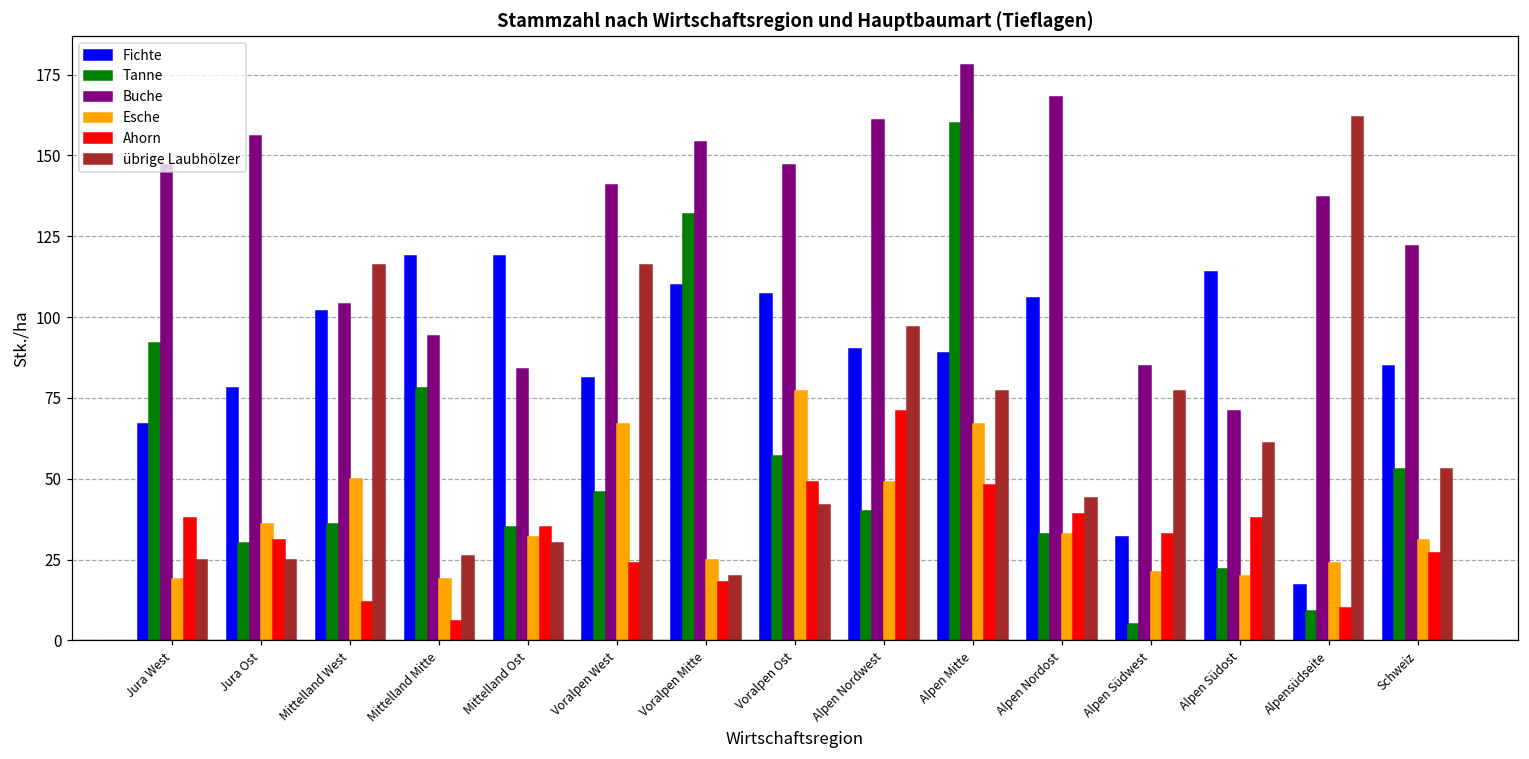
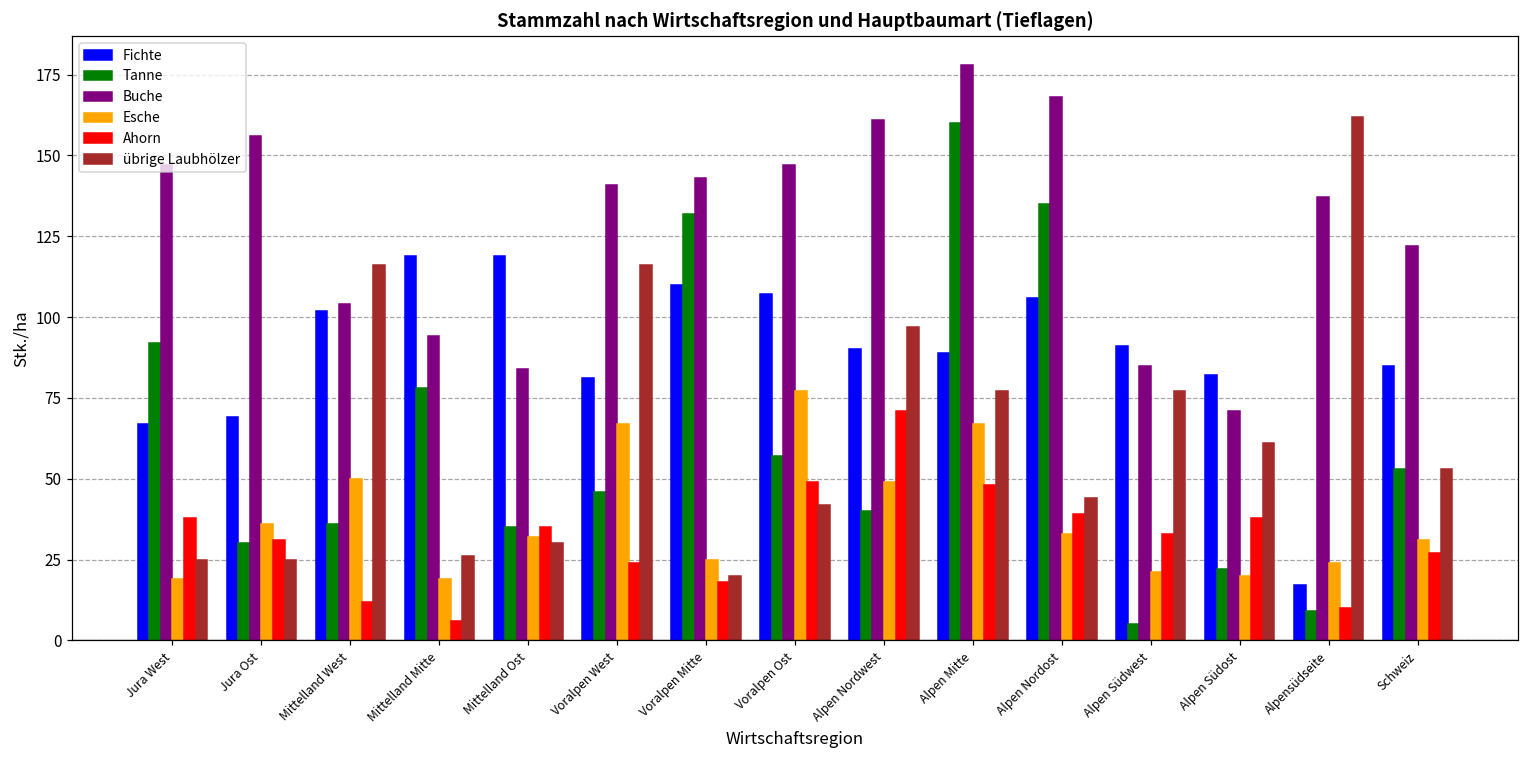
Fichte, Jura Ost: 78 -> 69
Buche, Voralpen Mitte: 154 -> 143
Tanne, Alpen Nordost: 33 -> 135
Fichte, Alpen Südwest: 32 -> 91
Fichte, Alpen Südost: 114 -> 82
